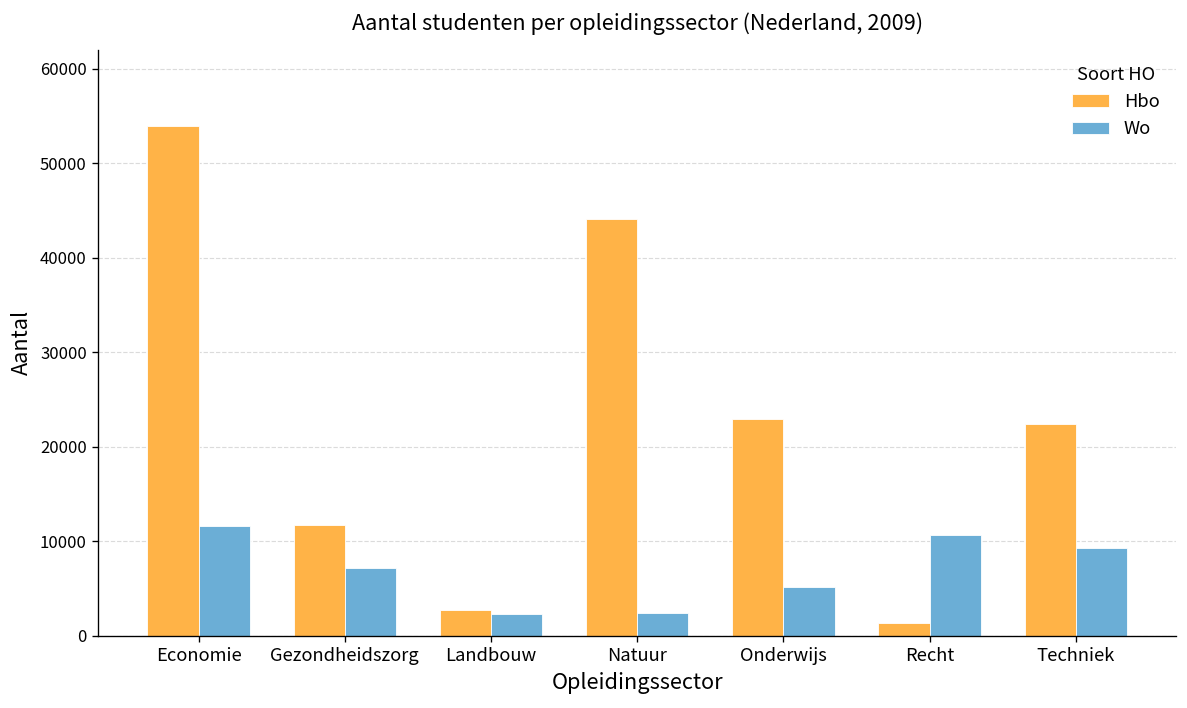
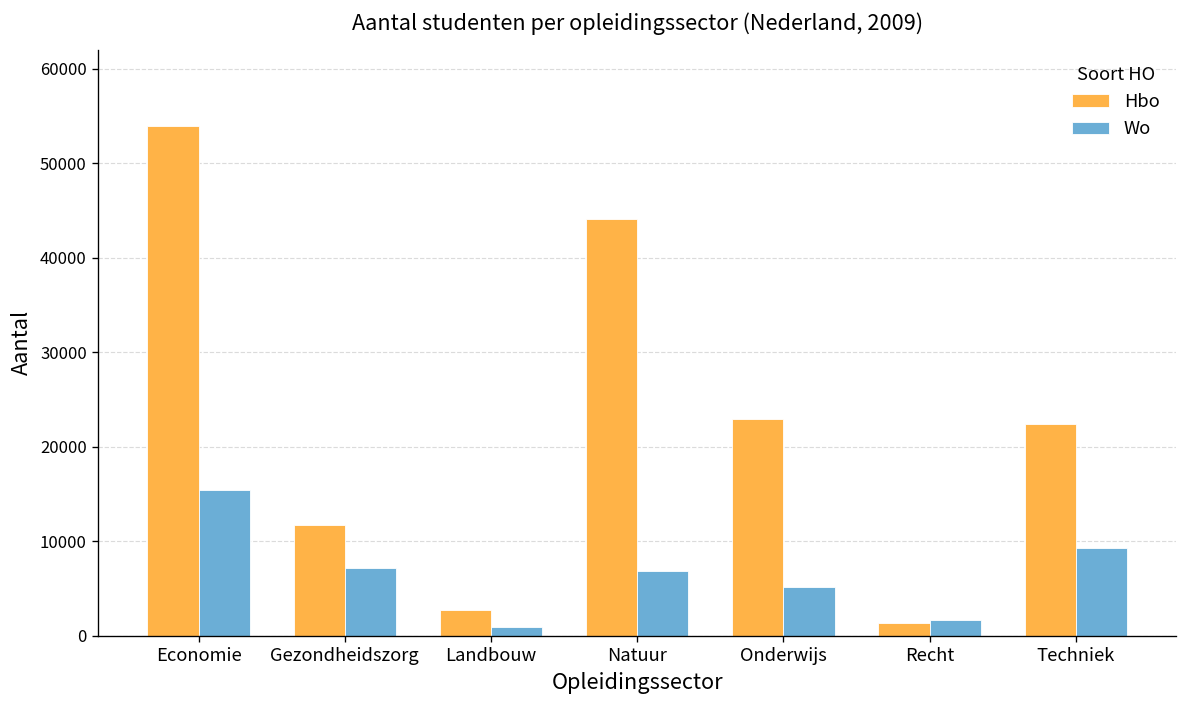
Wo, Economie: 12000 -> 15000
Wo, Landbouw: 2000 -> 1000
Wo, Natuur: 2000 -> 7000
Wo, Recht: 11000 -> 2000
